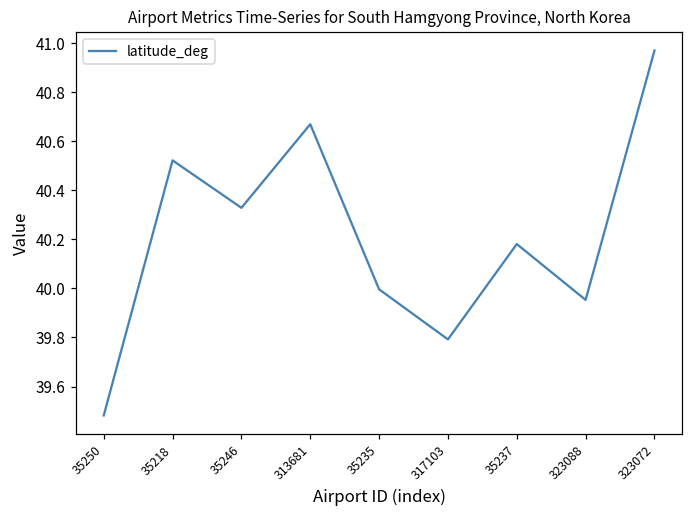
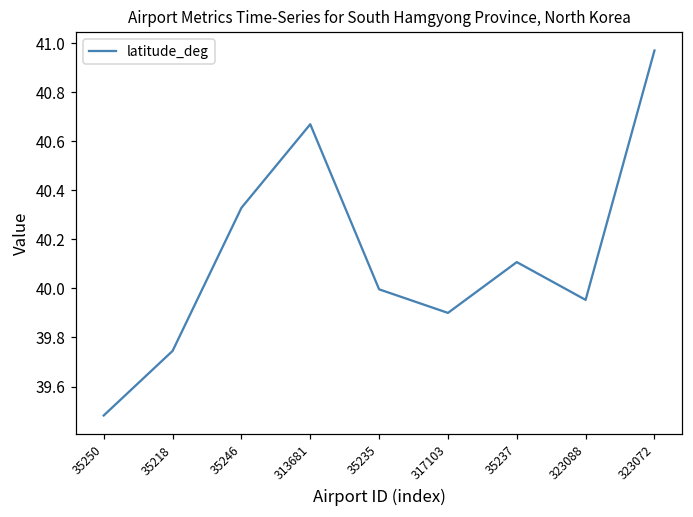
35218: 40.52 -> 39.75
317103: 39.79 -> 39.90
35237: 40.18 -> 40.11
